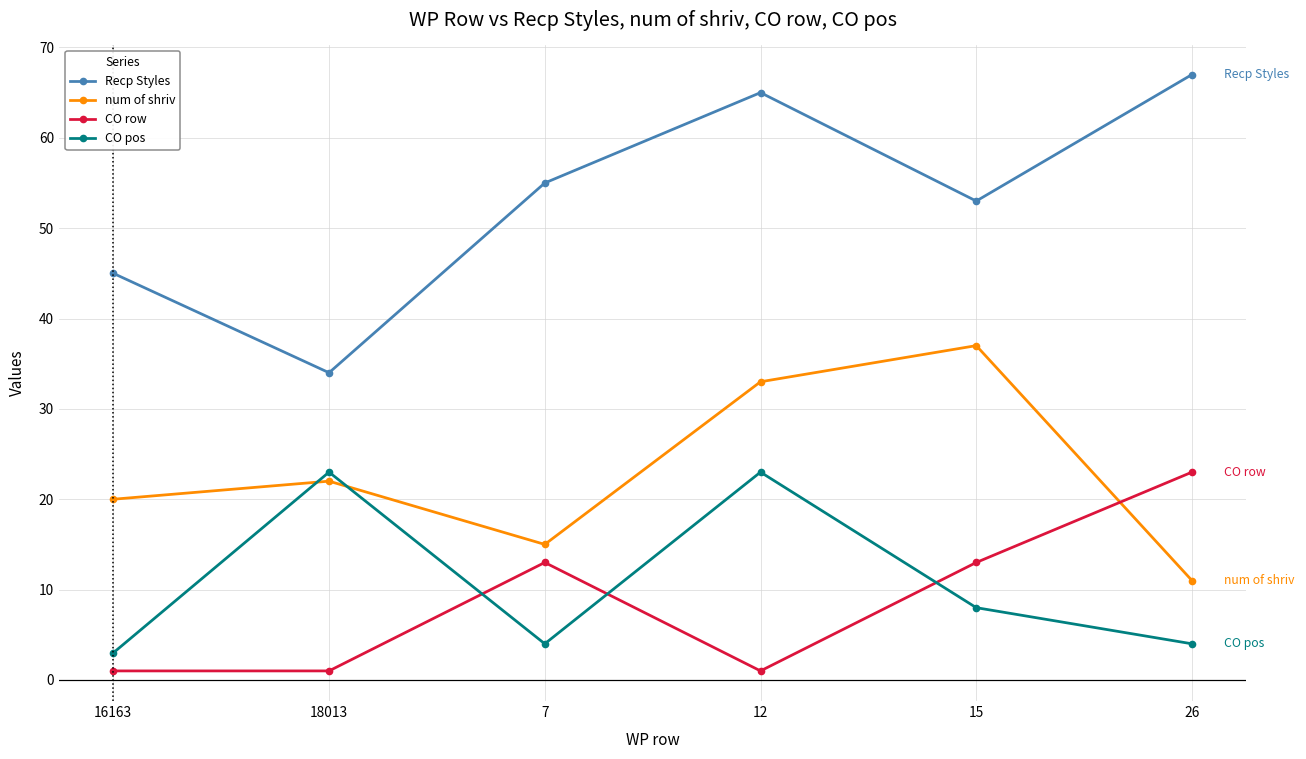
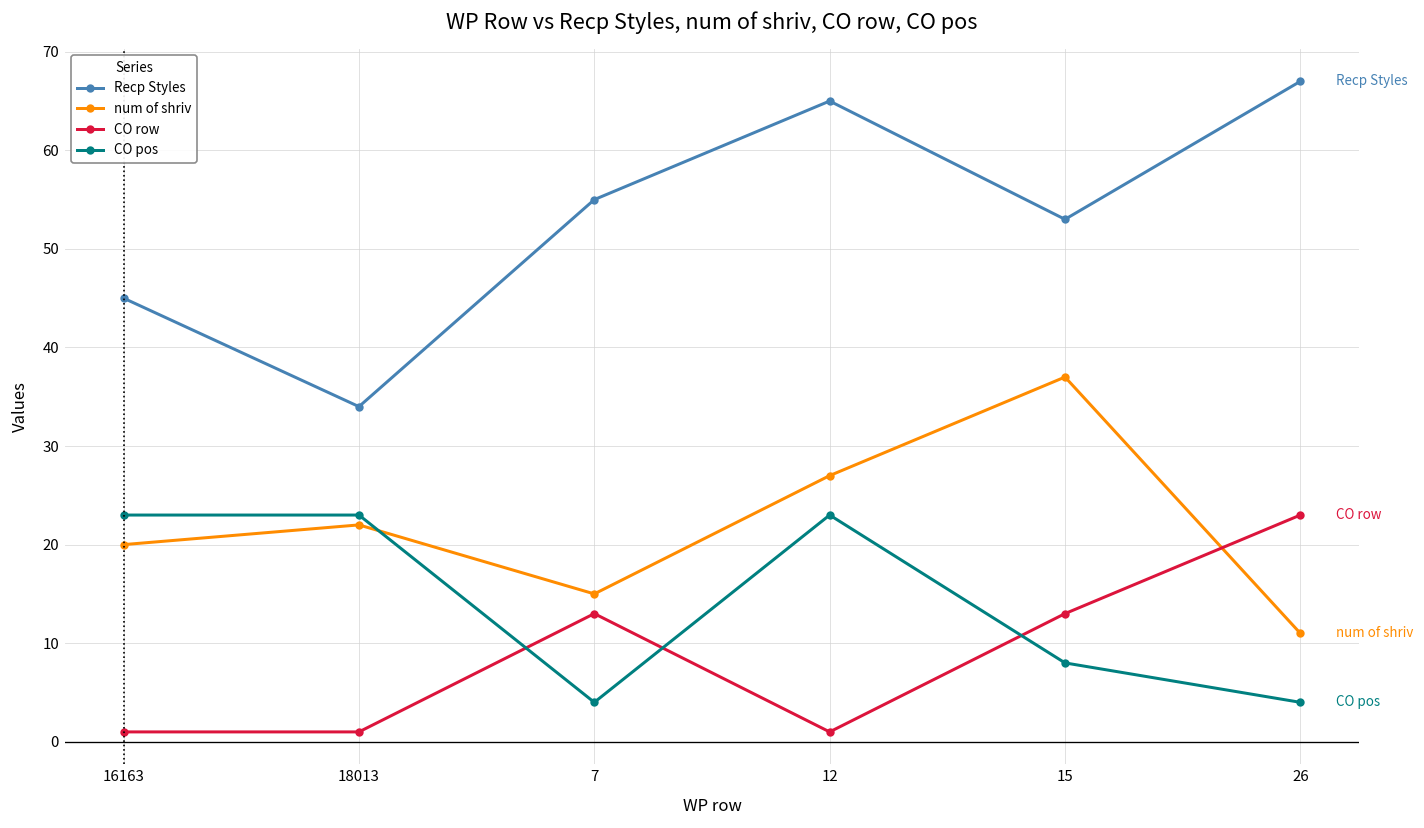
CO pos, 16163: 3 -> 23
num of shriv, 12: 33 -> 27
